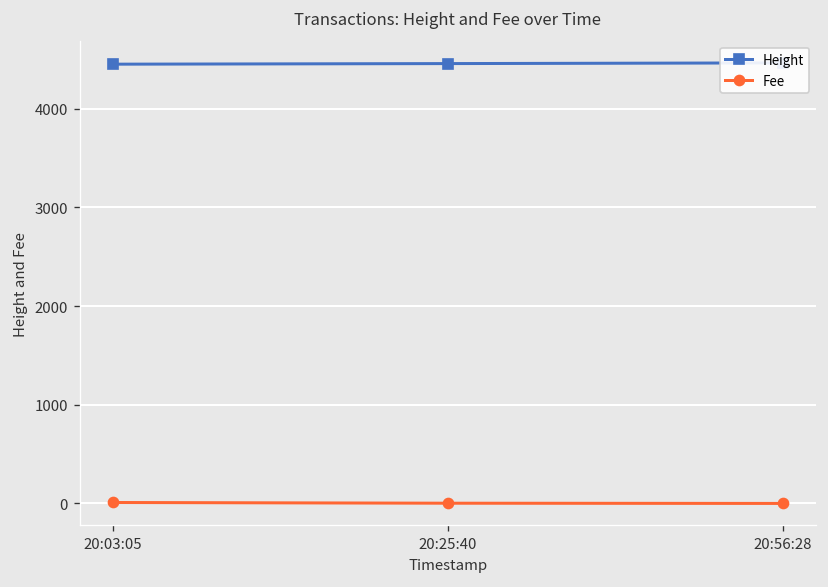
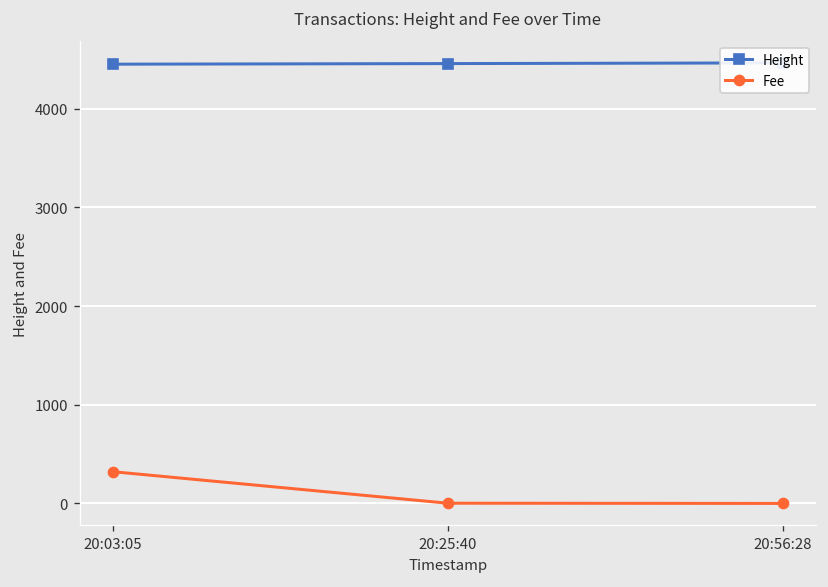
Fee, 20:03:05: 0 -> 300
